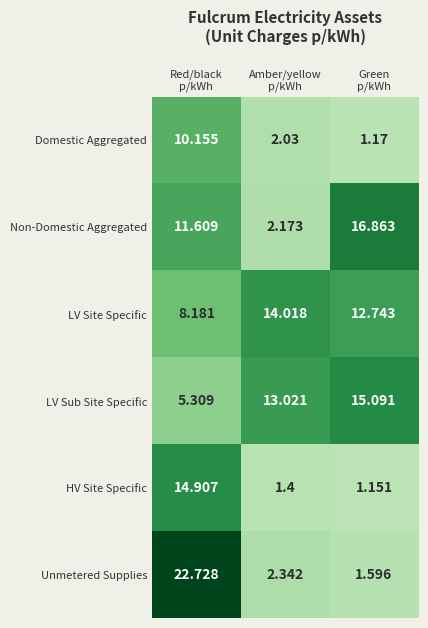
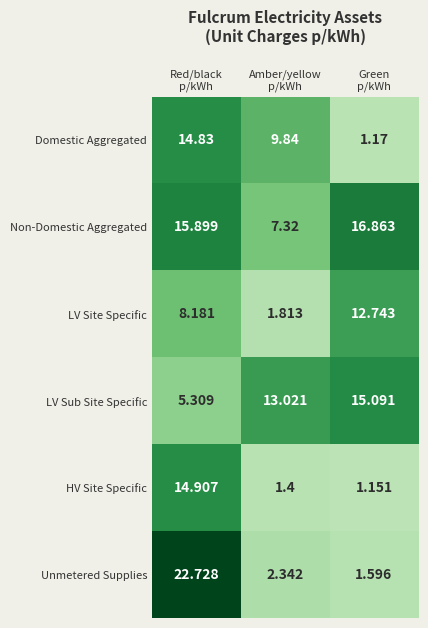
Domestic Aggregated, Red/black p/kWh: 10.155 -> 14.83
Domestic Aggregated, Amber/yellow p/kWh: 2.03 -> 9.84
Non-Domestic Aggregated, Red/black p/kWh: 11.609 -> 15.899
Non-Domestic Aggregated, Amber/yellow p/kWh: 2.173 -> 7.32
LV Site Specific, Amber/yellow p/kWh: 14.018 -> 1.813
